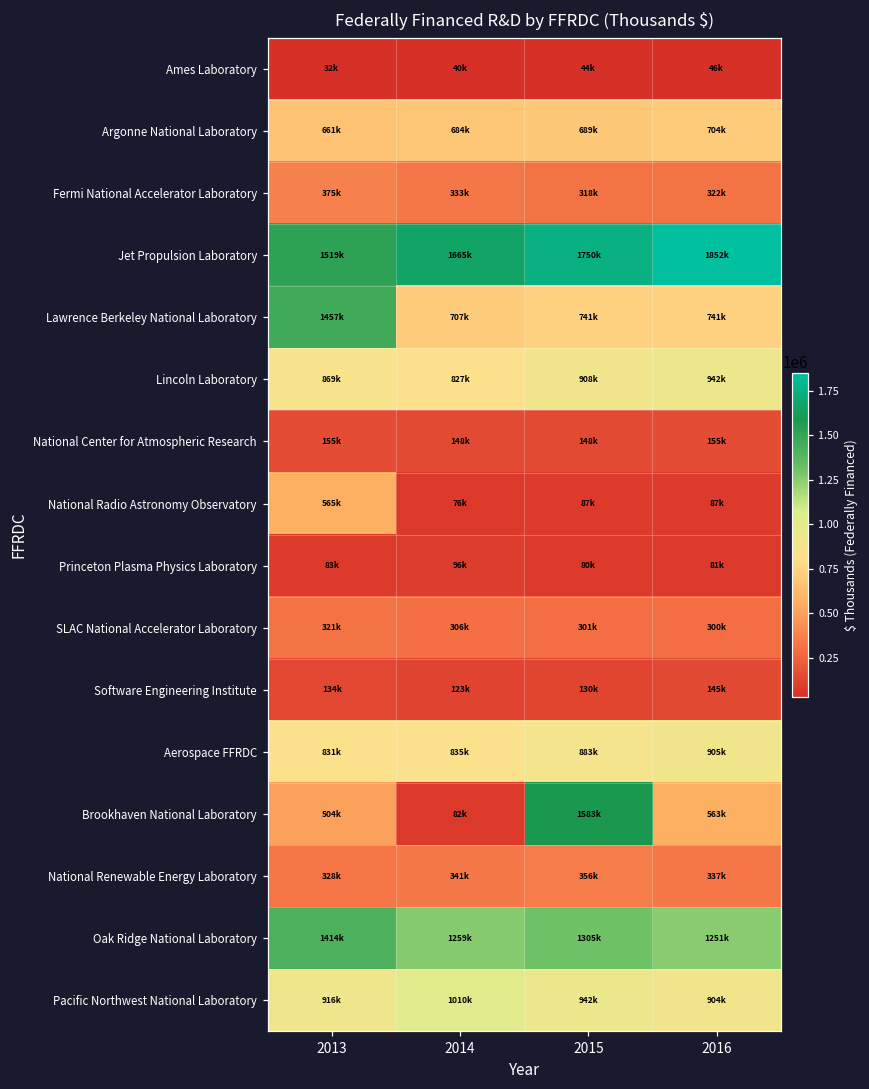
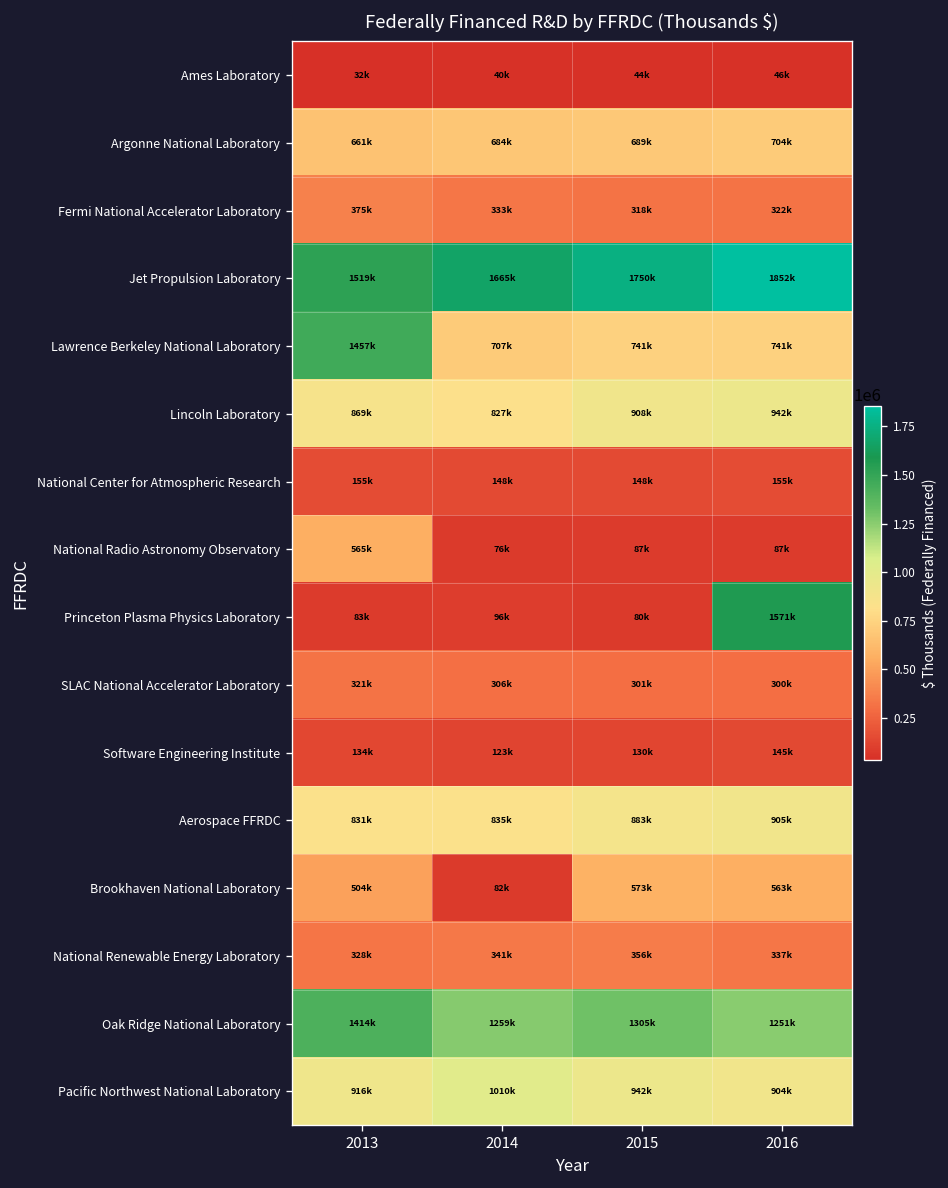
Princeton Plasma Physics Laboratory, 2016: 81k -> 1571k
Brookhaven National Laboratory, 2015: 1583k -> 573k
